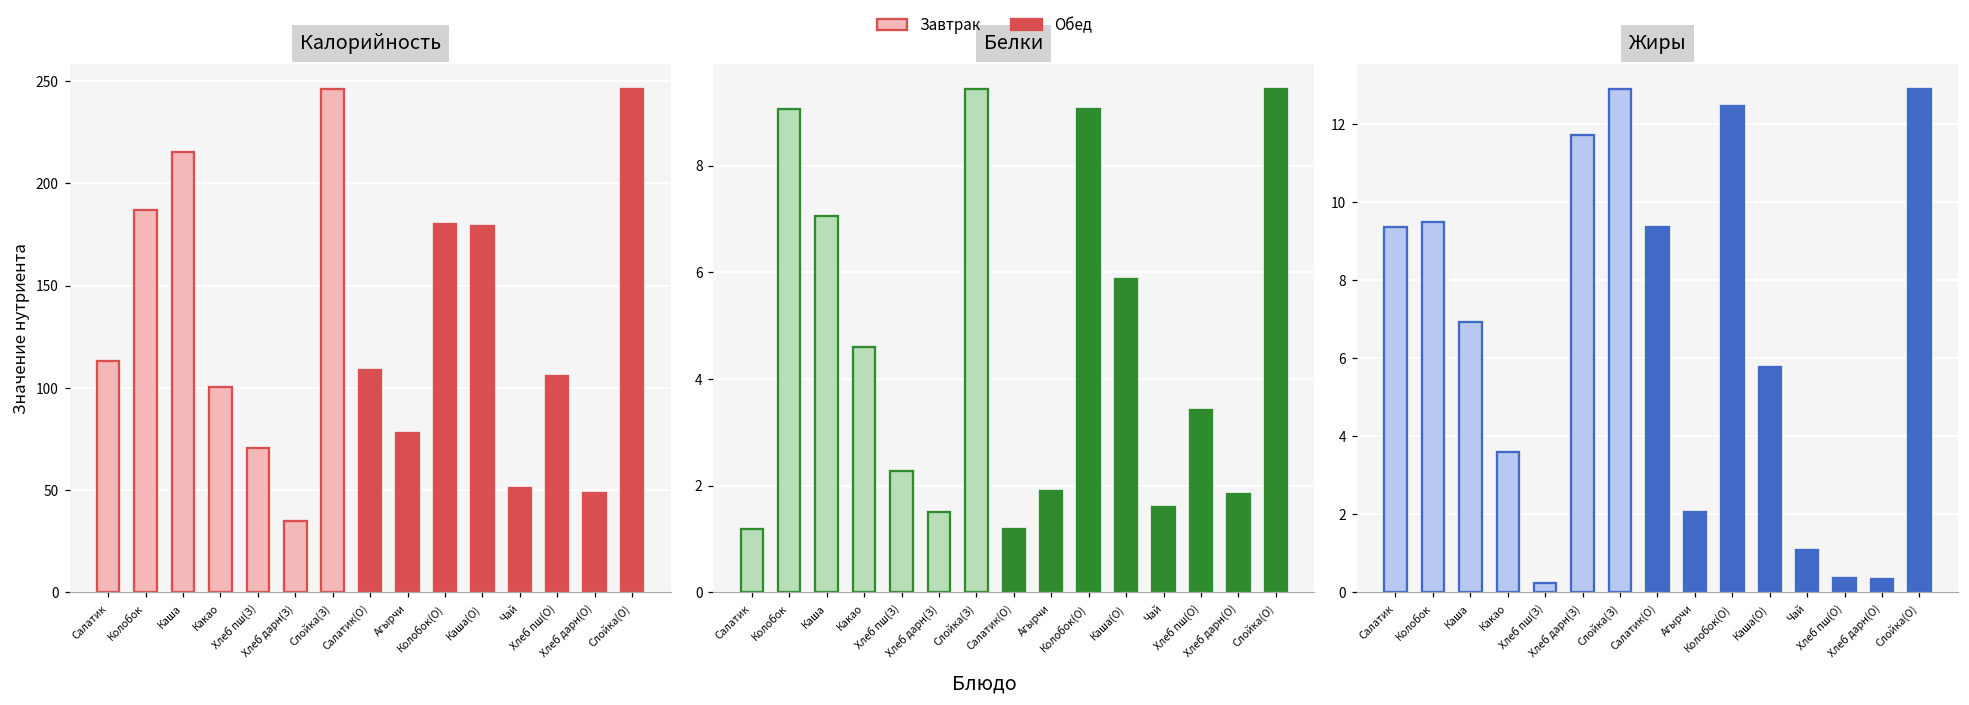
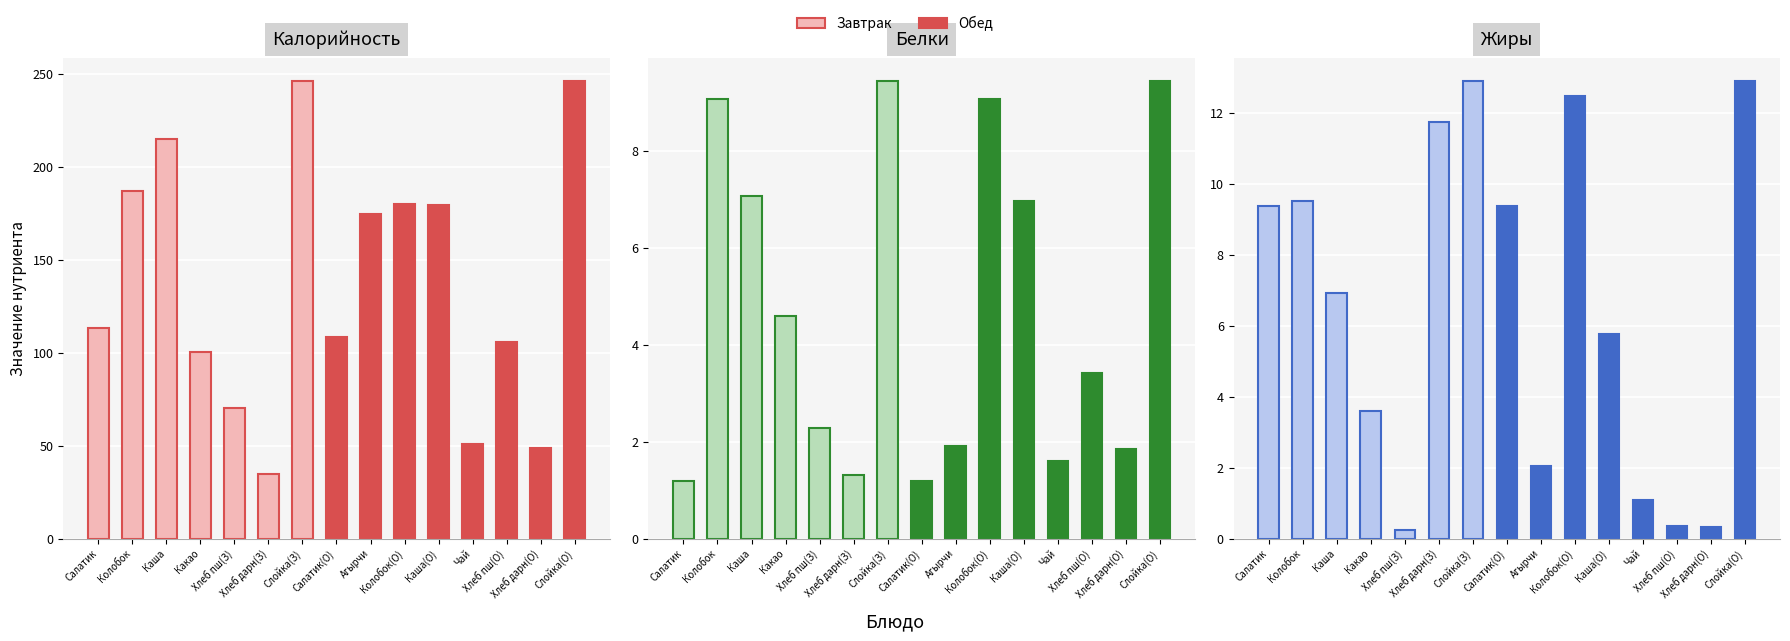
Калорийность, Агырчи: 78 -> 175
Белки, Хлеб дарн(З): 1.5 -> 1.3
Белки, Каша(О): 5.9 -> 7.0
